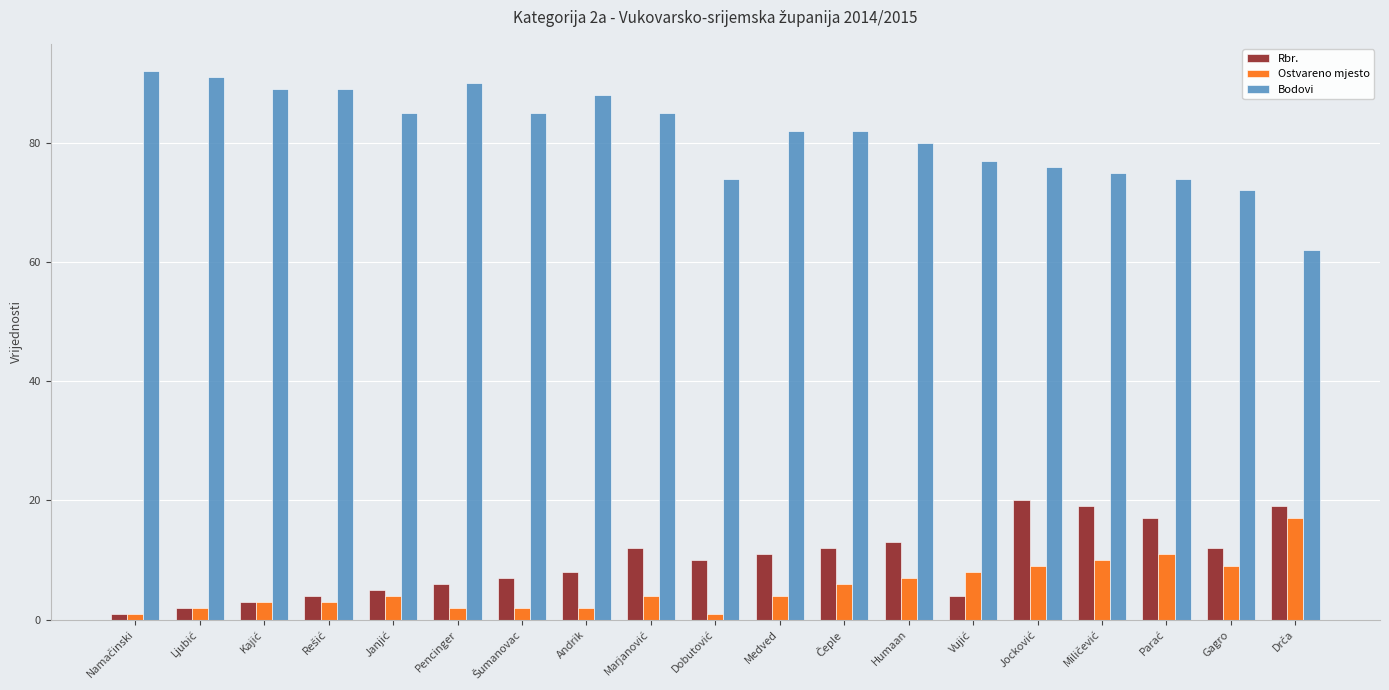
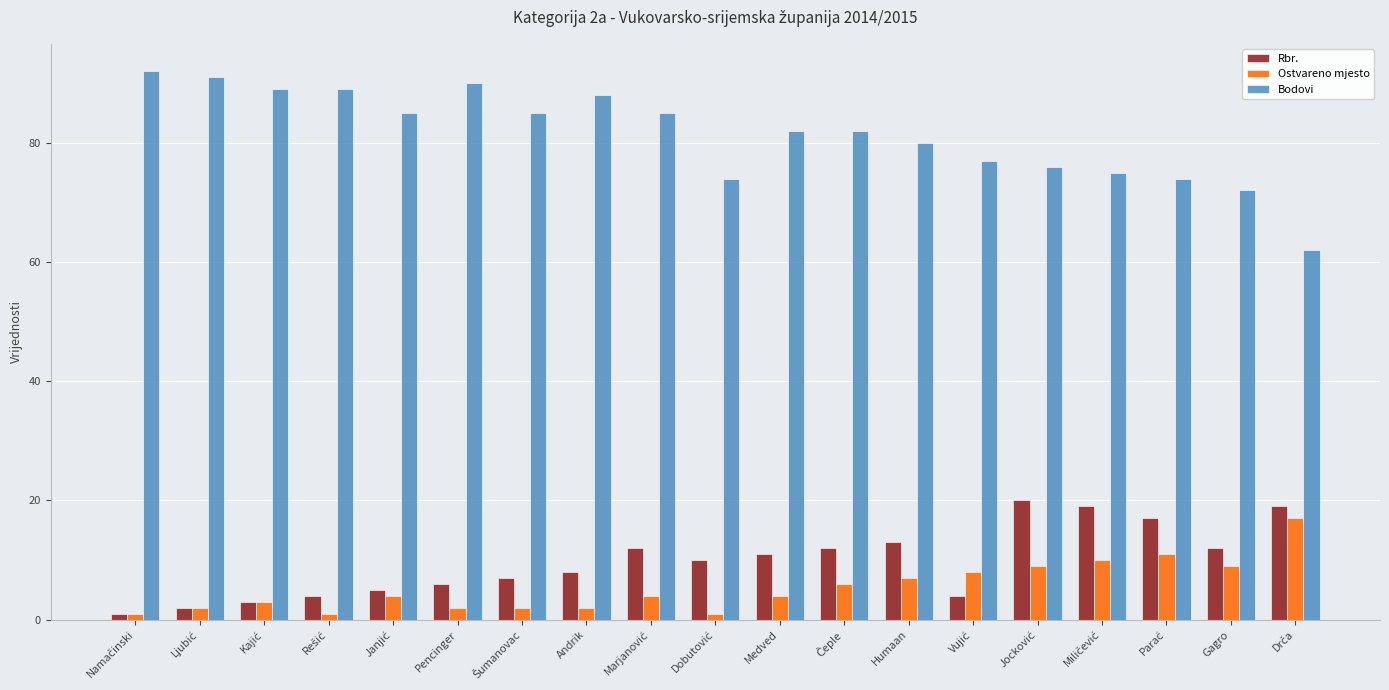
Ostvareno mjesto, Rešić: 3 -> 1
